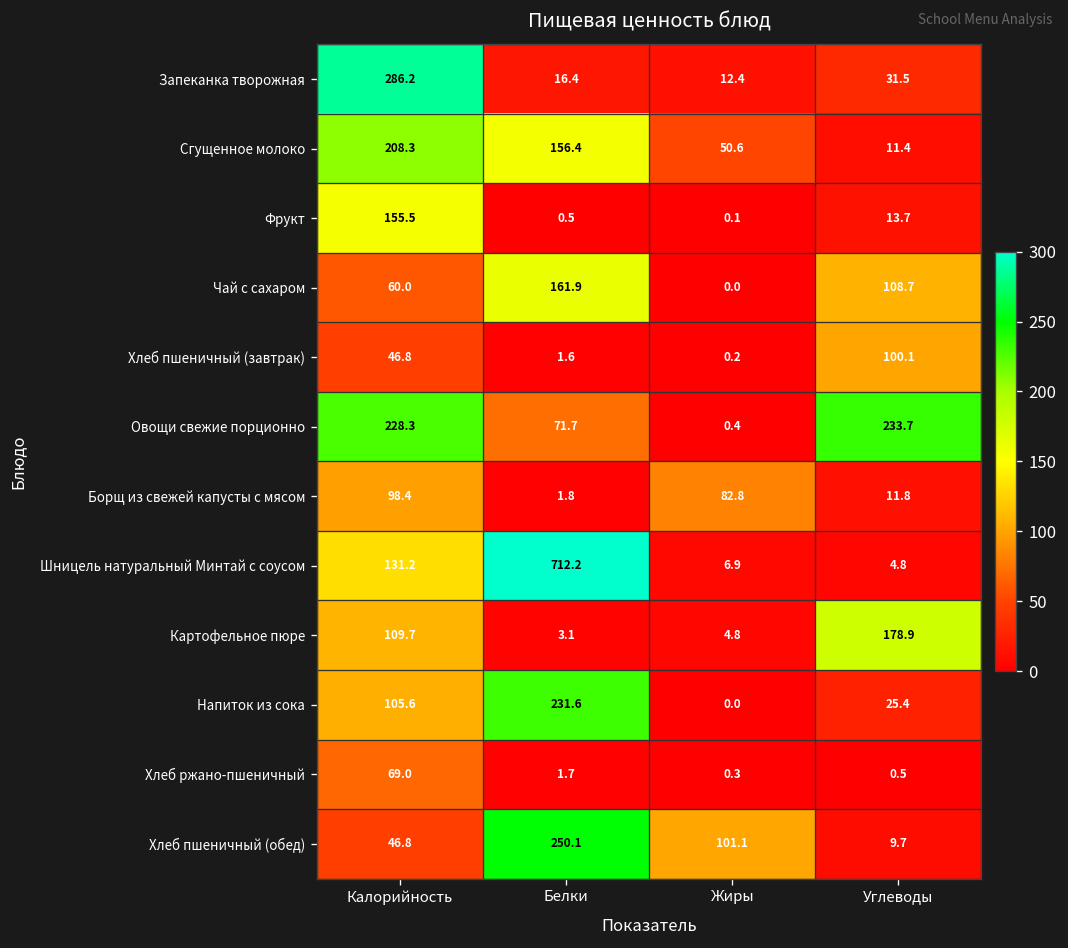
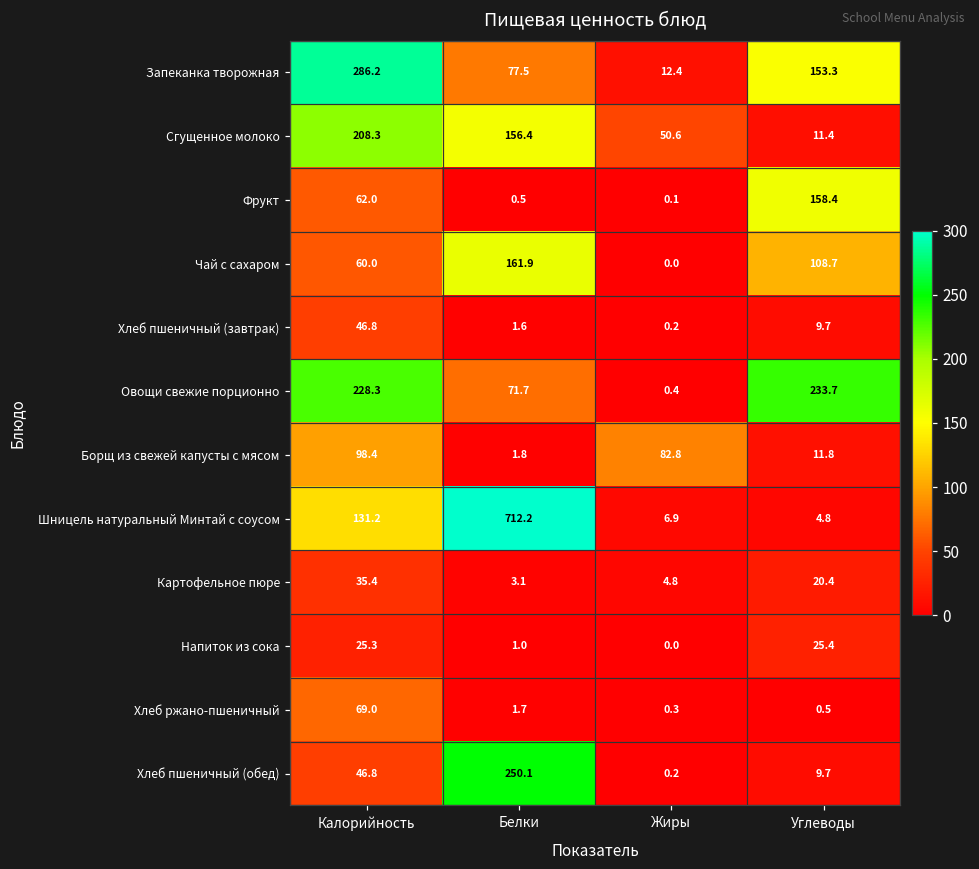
Запеканка творожная, Белки: 16.4 -> 77.5
Запеканка творожная, Углеводы: 31.5 -> 153.3
Фрукт, Калорийность: 155.5 -> 62.0
Фрукт, Углеводы: 13.7 -> 158.4
Хлеб пшеничный (завтрак), Углеводы: 100.1 -> 9.7
Картофельное пюре, Калорийность: 109.7 -> 35.4
Картофельное пюре, Углеводы: 178.9 -> 20.4
Напиток из сока, Калорийность: 105.6 -> 25.3
Напиток из сока, Белки: 231.6 -> 1.0
Хлеб пшеничный (обед), Жиры: 101.1 -> 0.2
